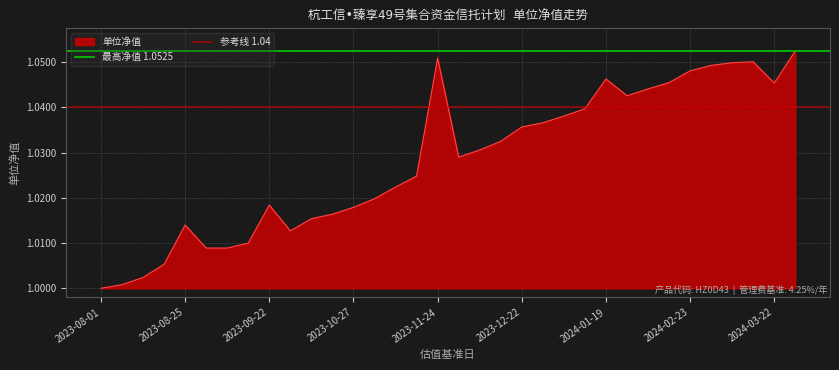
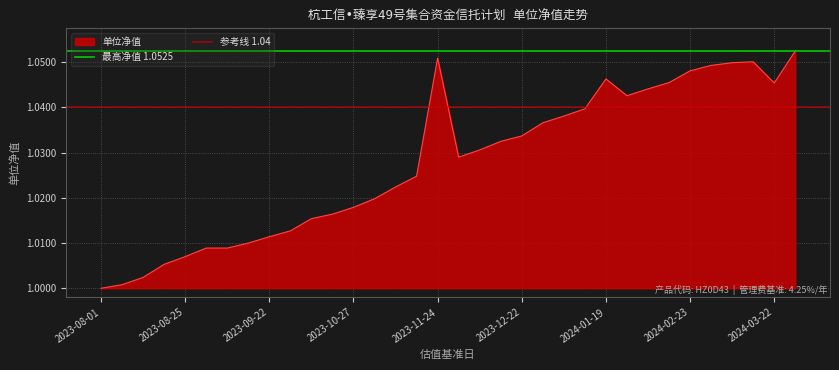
2023-08-25: 1.014 -> 1.007
2023-09-22: 1.018 -> 1.011
2023-12-22: 1.036 -> 1.034
